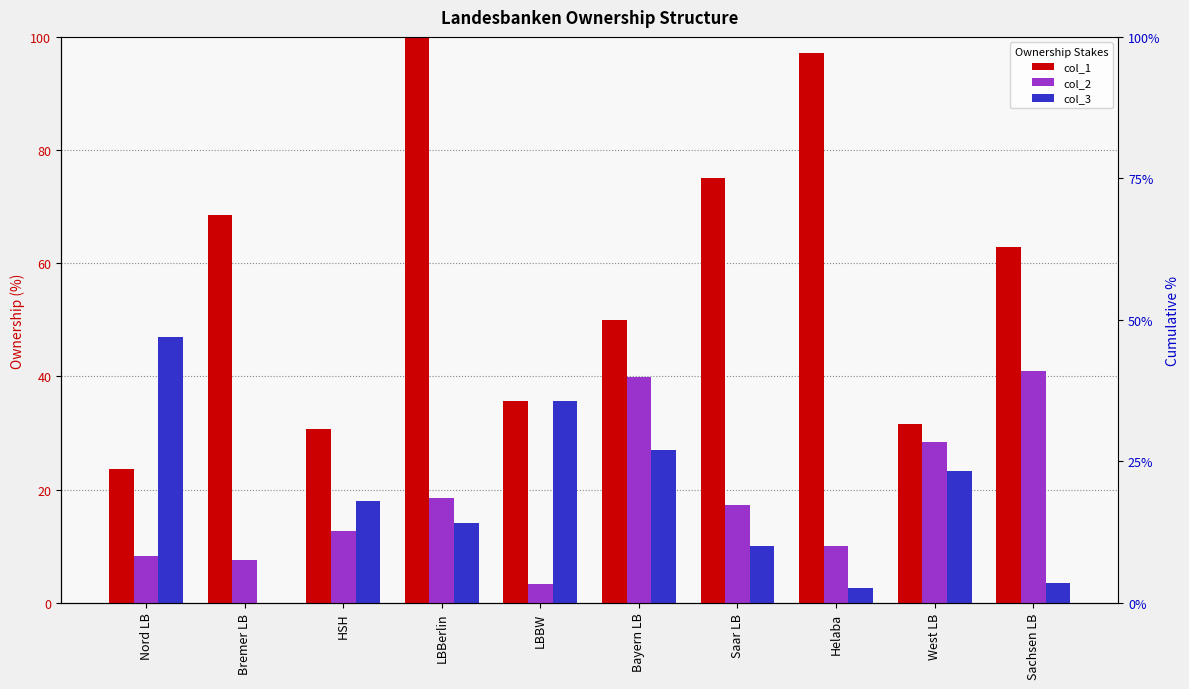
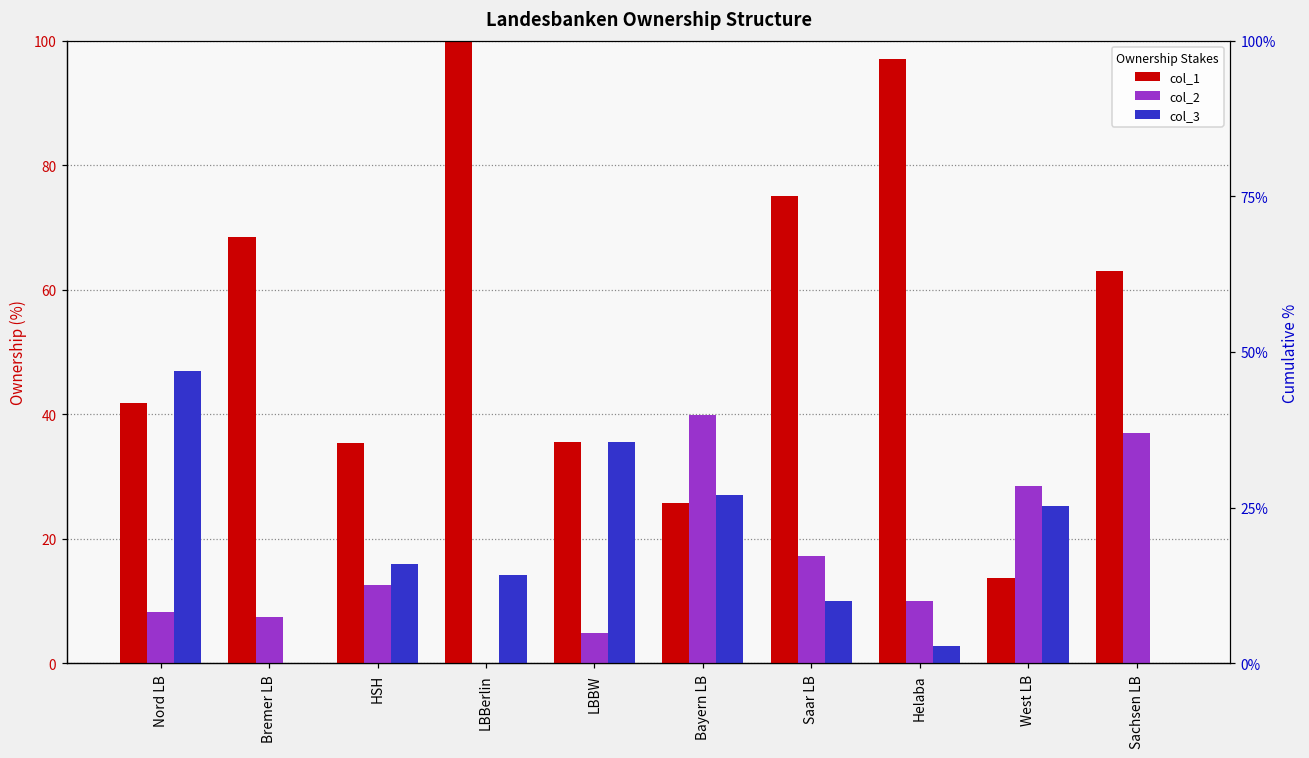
col_1, Nord LB: 24 -> 42
col_1, HSH: 31 -> 35
col_3, HSH: 18 -> 16
col_2, LBBerlin: 19 -> 0
col_2, LBBW: 3 -> 5
col_1, Bayern LB: 50 -> 26
col_1, West LB: 32 -> 14
col_3, West LB: 23 -> 25
col_2, Sachsen LB: 41 -> 37
col_3, Sachsen LB: 4 -> 0
